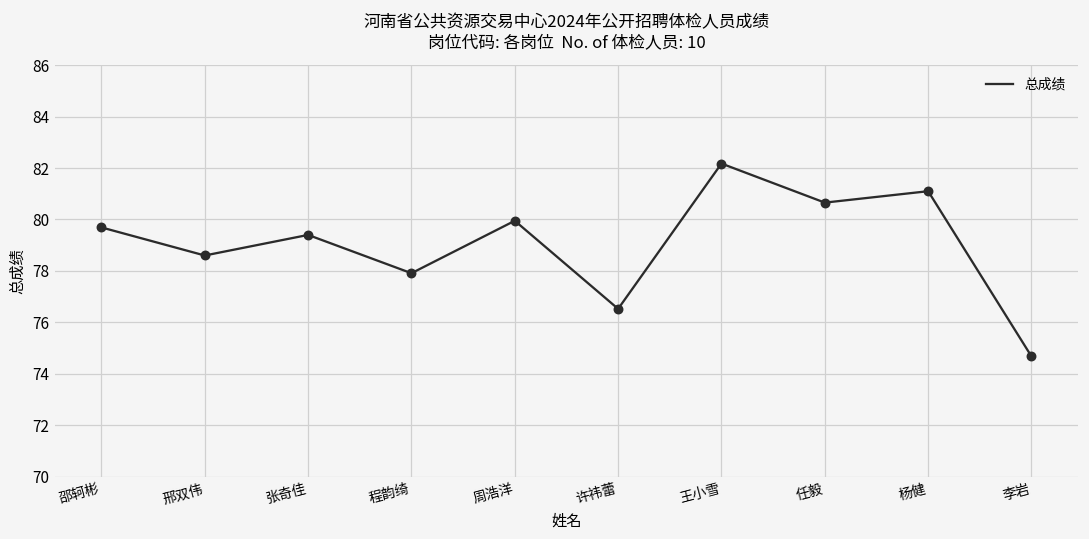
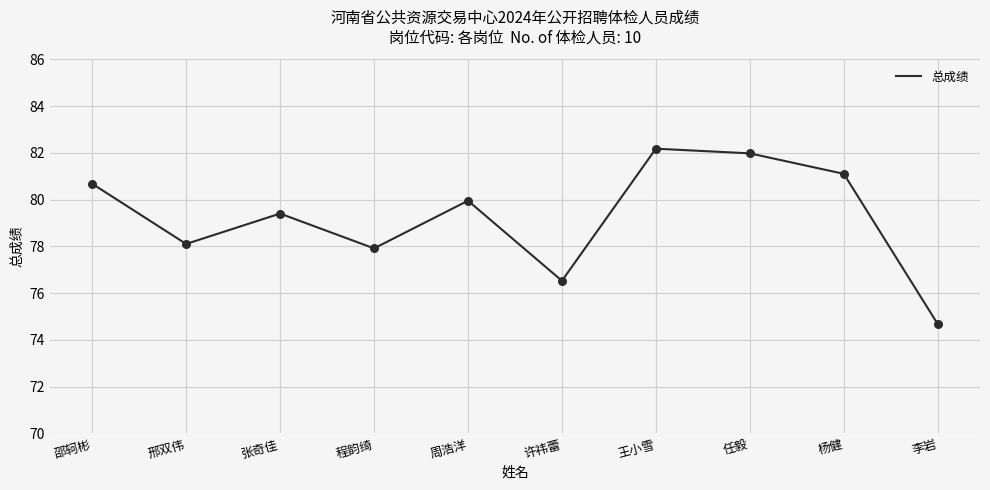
邵轲彬: 79.7 -> 80.7
邢双伟: 78.6 -> 78.1
任毅: 80.7 -> 82.0
